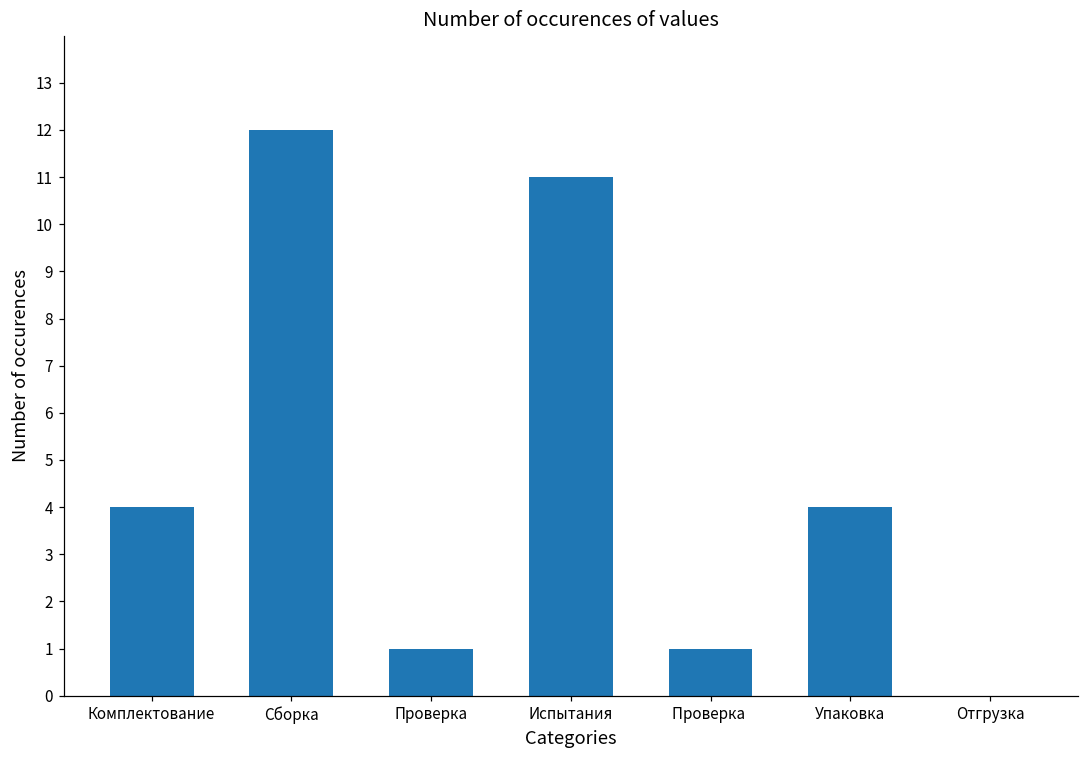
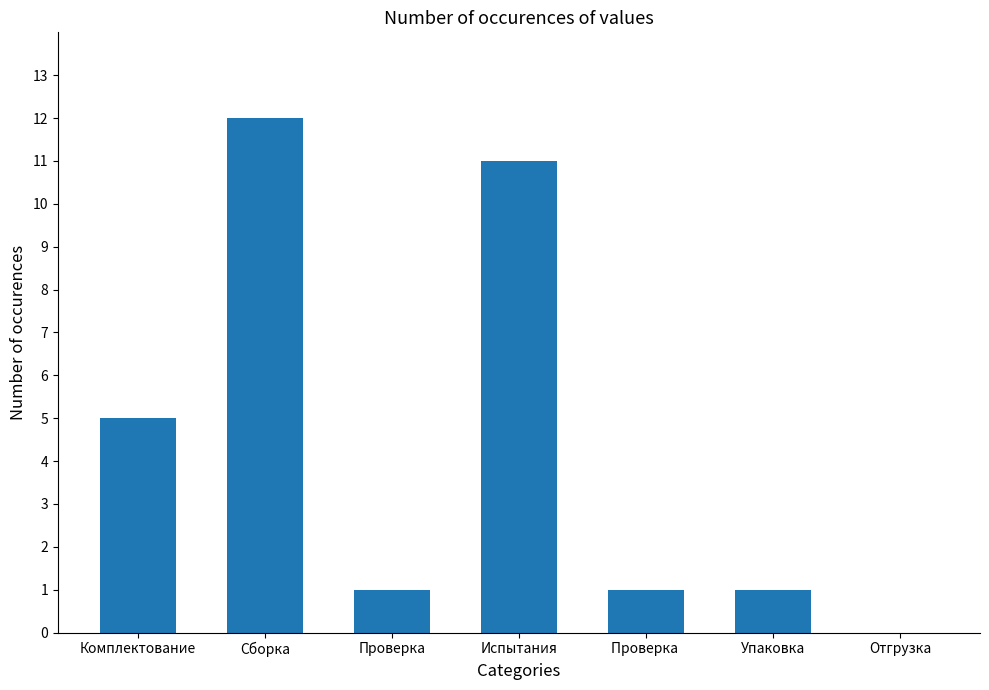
Комплектование: 4 -> 5
Упаковка: 4 -> 1
